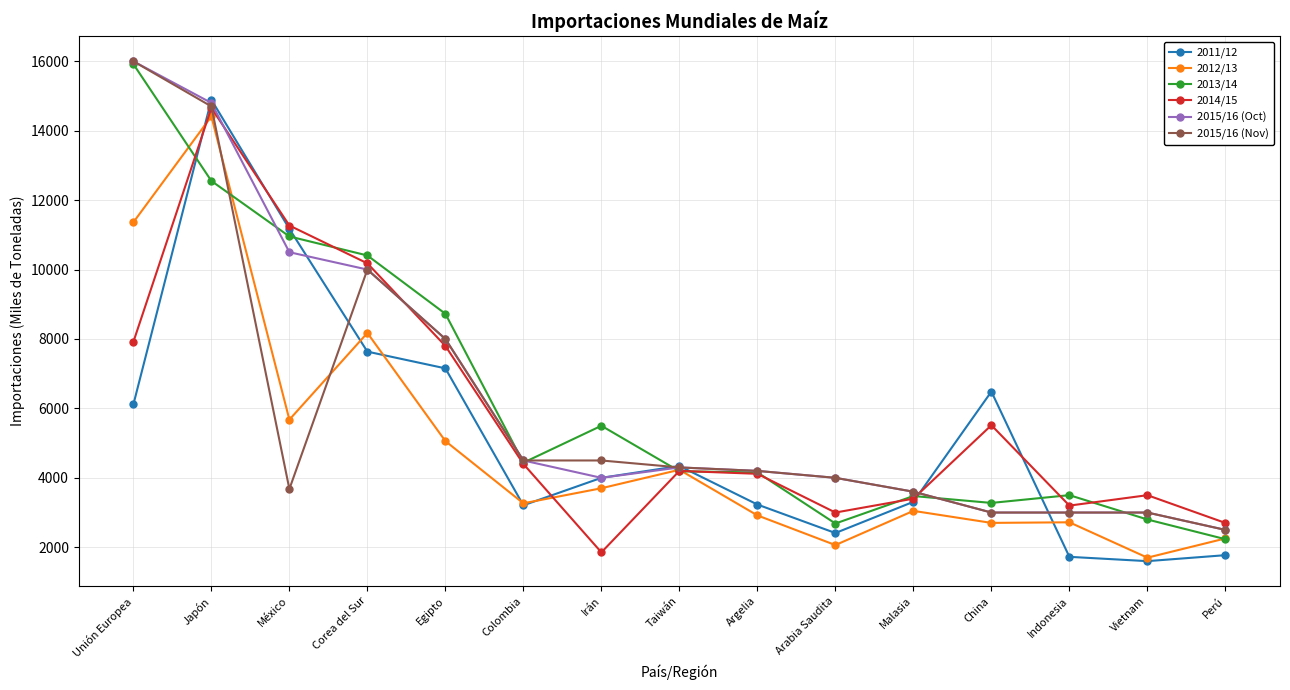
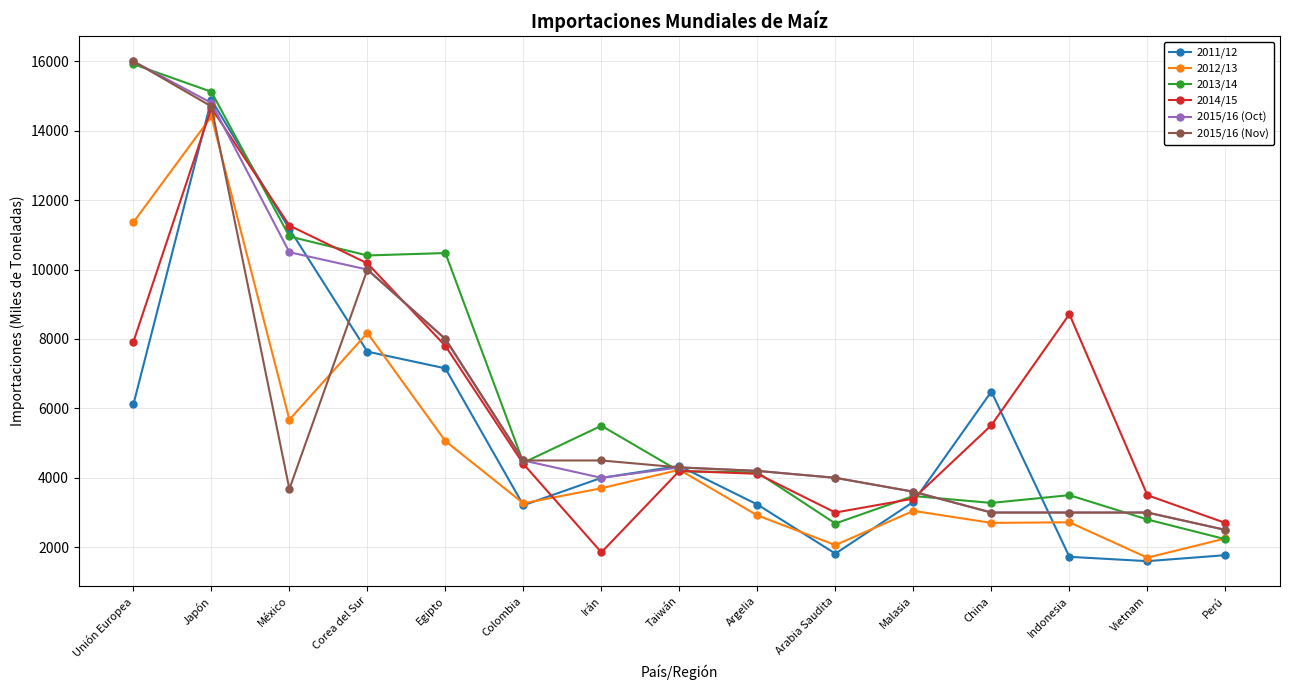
2013/14, Japón: 12600 -> 15100
2013/14, Egipto: 8700 -> 10500
2011/12, Arabia Saudita: 2400 -> 1800
2014/15, Indonesia: 3200 -> 8700
